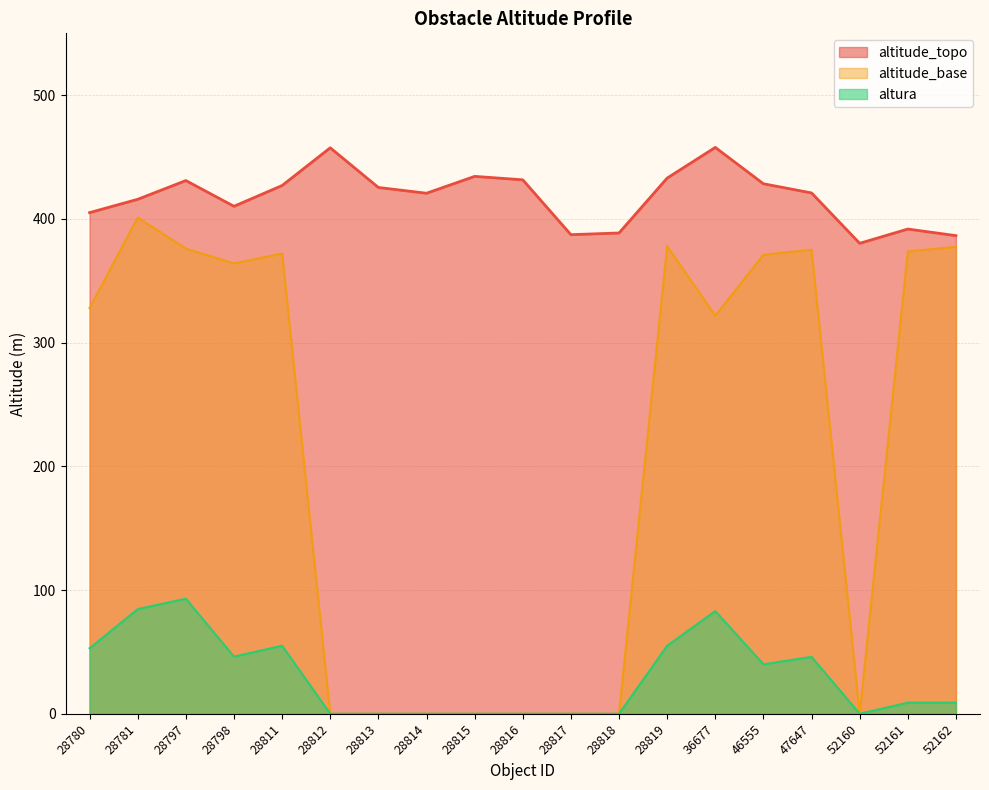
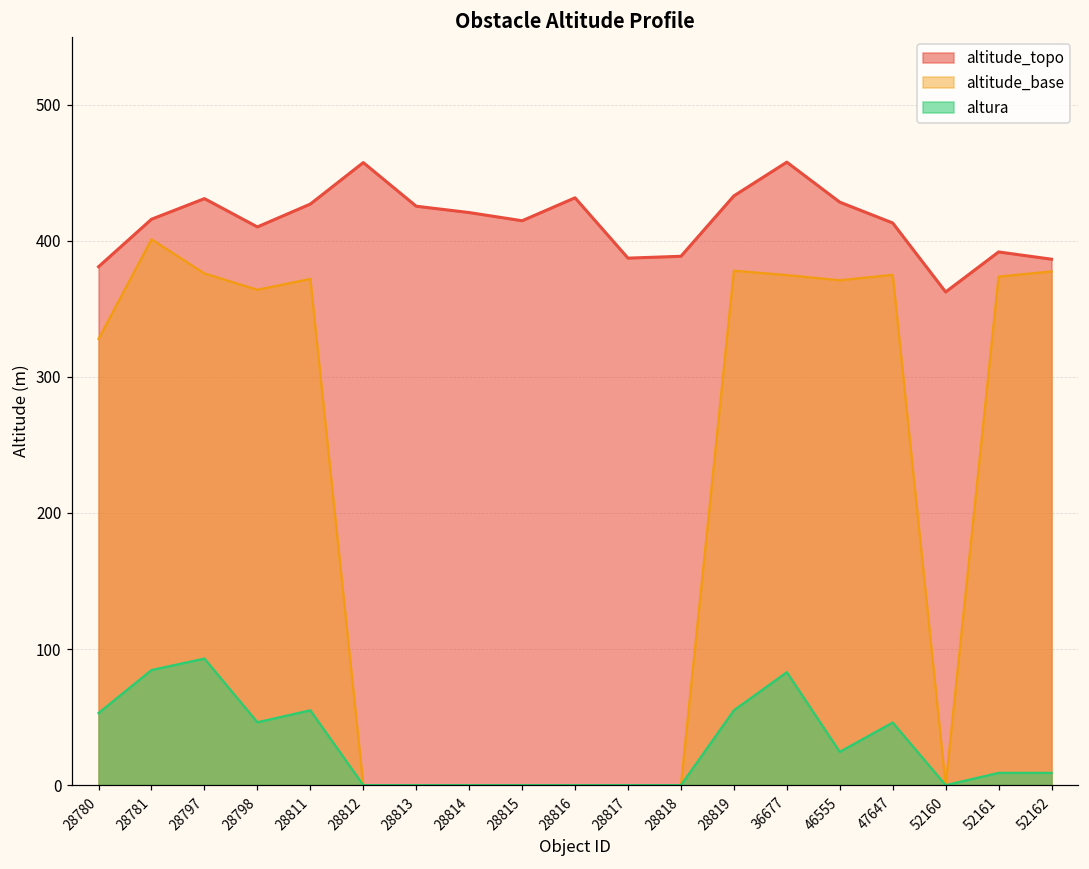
altitude_topo, 28780: 405 -> 381
altitude_topo, 28815: 434 -> 415
altitude_base, 36677: 322 -> 375
altura, 46555: 40 -> 25
altitude_topo, 47647: 421 -> 413
altitude_topo, 52160: 380 -> 362
